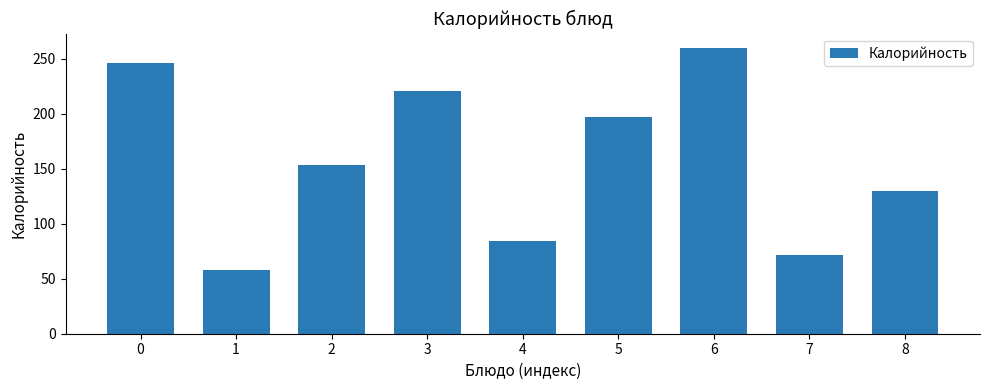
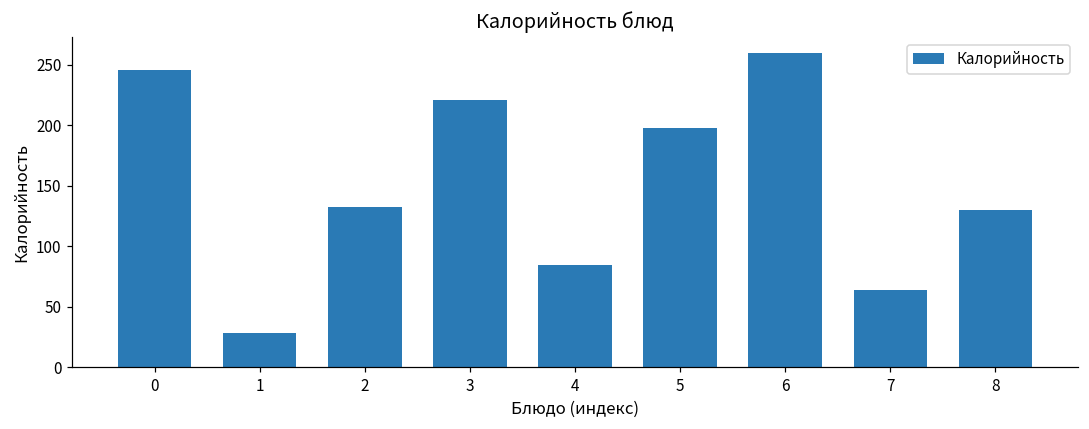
1: 58 -> 28
2: 154 -> 132
7: 72 -> 64
